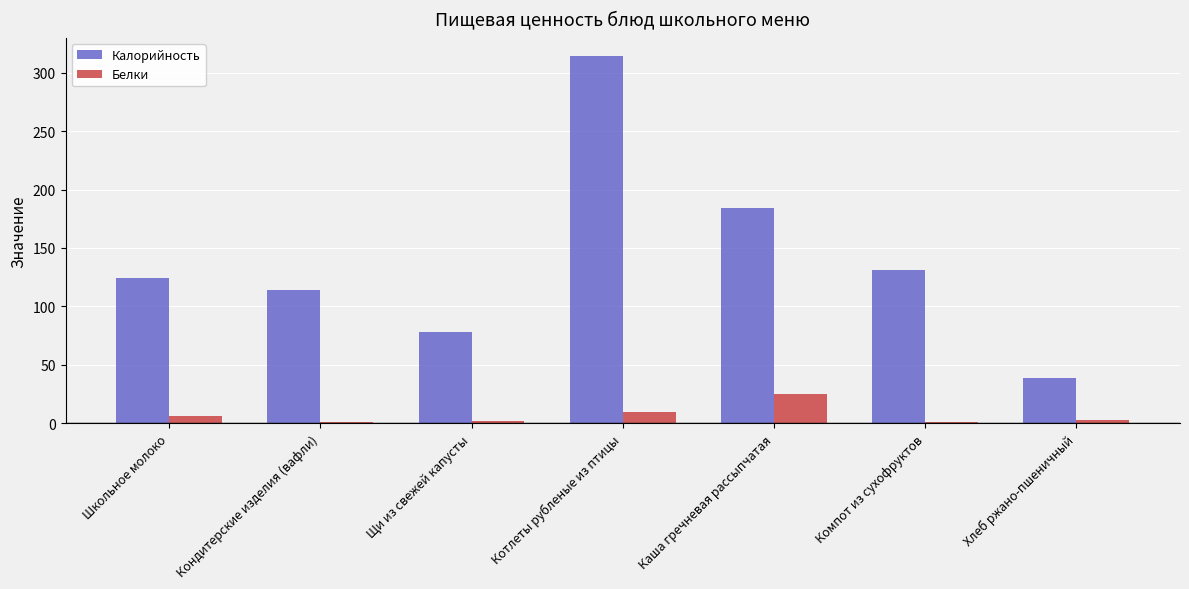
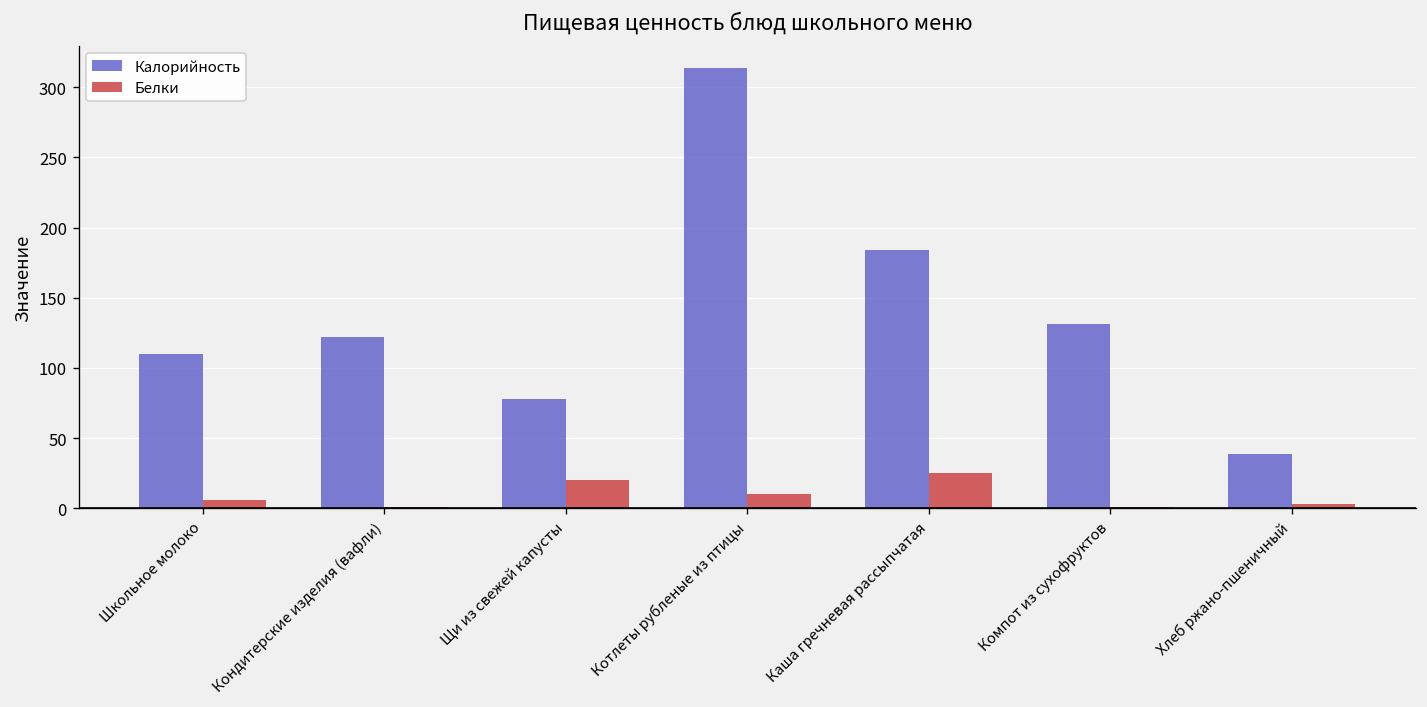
Калорийность, Школьное молоко: 124 -> 110
Калорийность, Кондитерские изделия (вафли): 114 -> 122
Белки, Щи из свежей капусты: 2 -> 20
